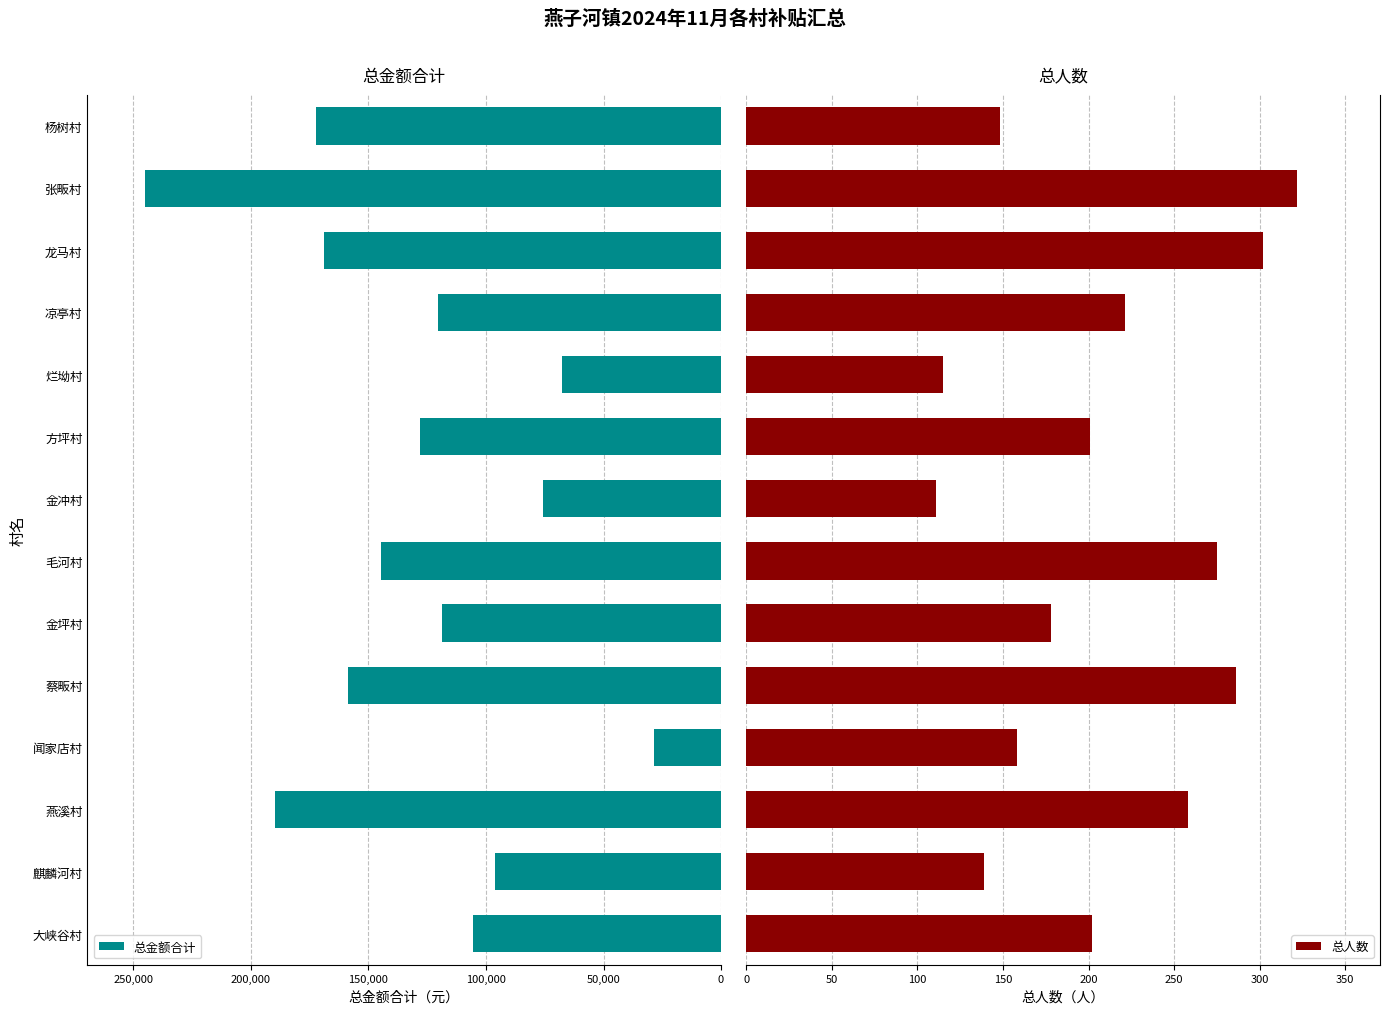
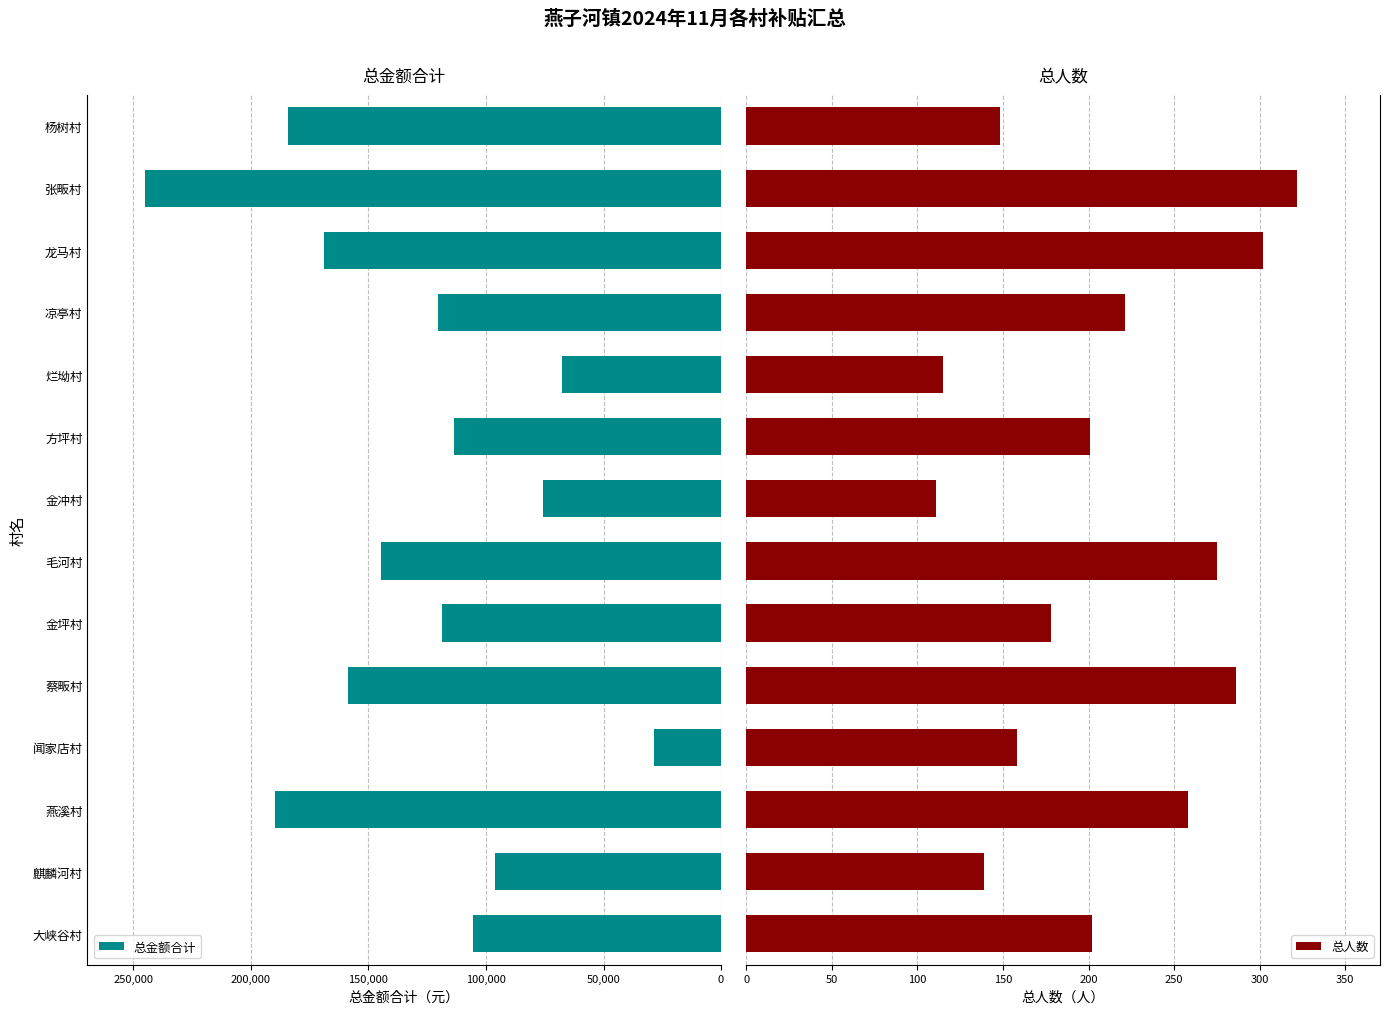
总金额合计, 杨树村: 172,000 -> 184,000
总金额合计, 方坪村: 128,000 -> 114,000
